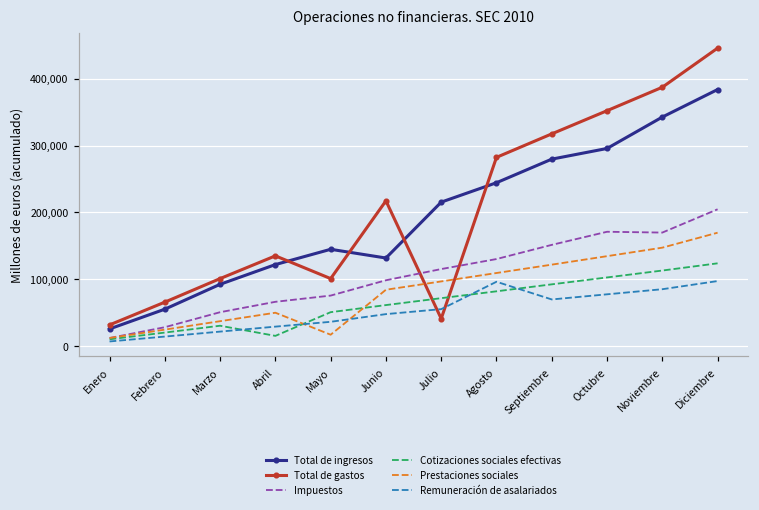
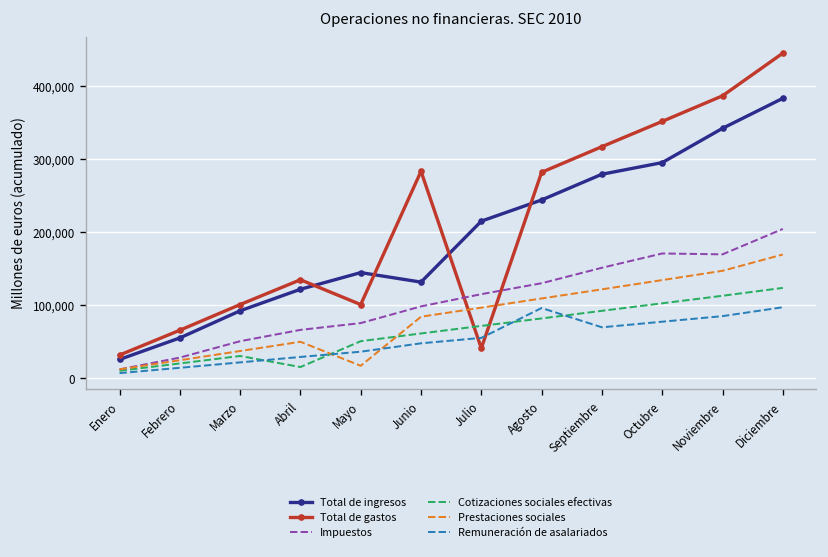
Total de gastos, Junio: 220,000 -> 280,000
